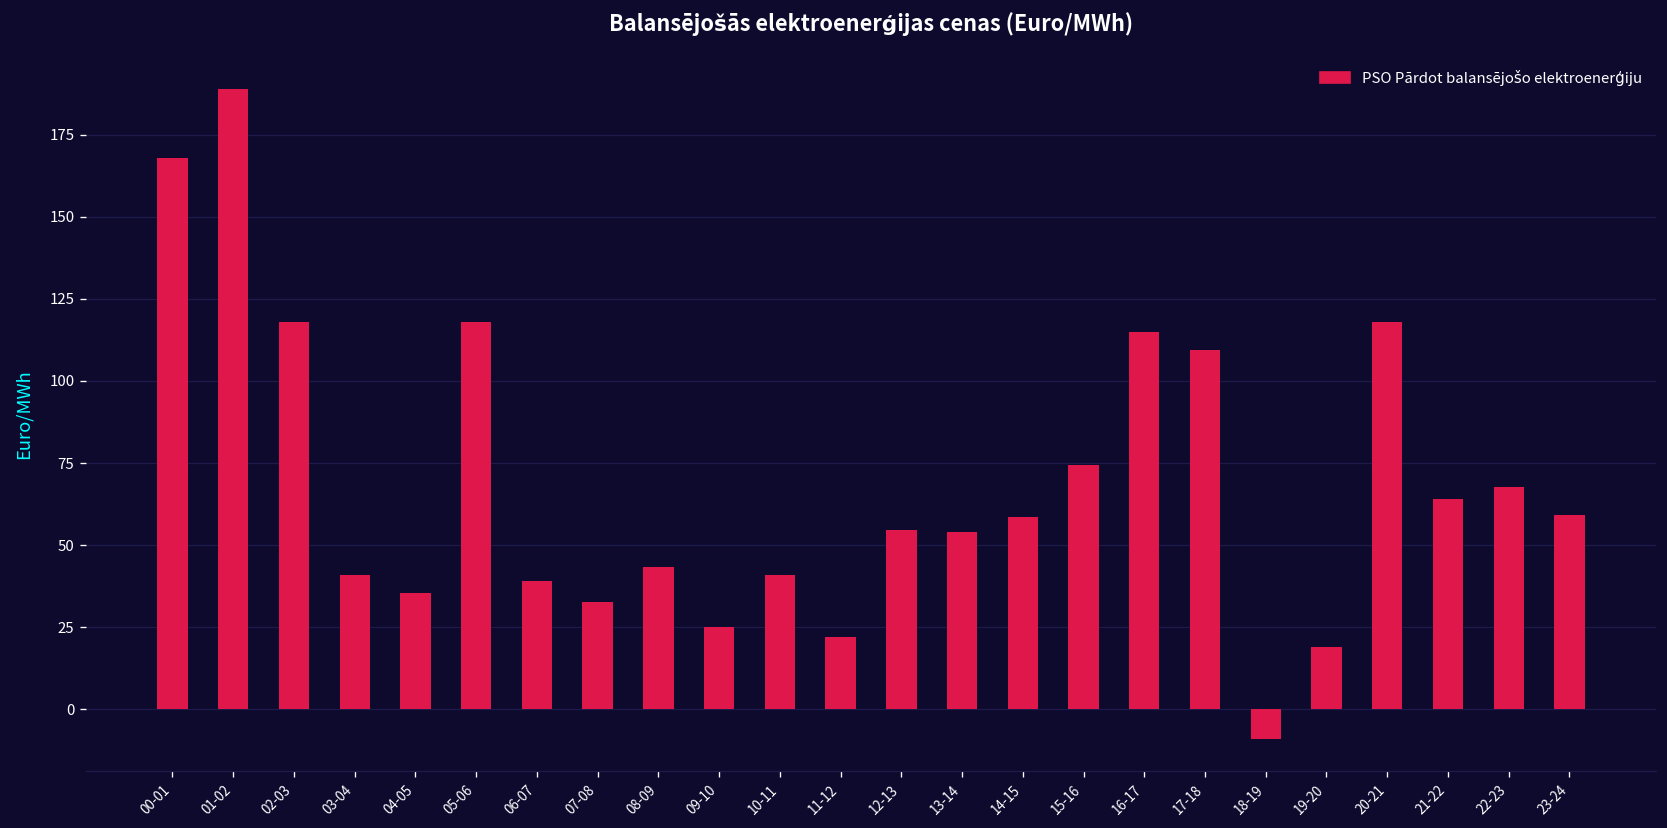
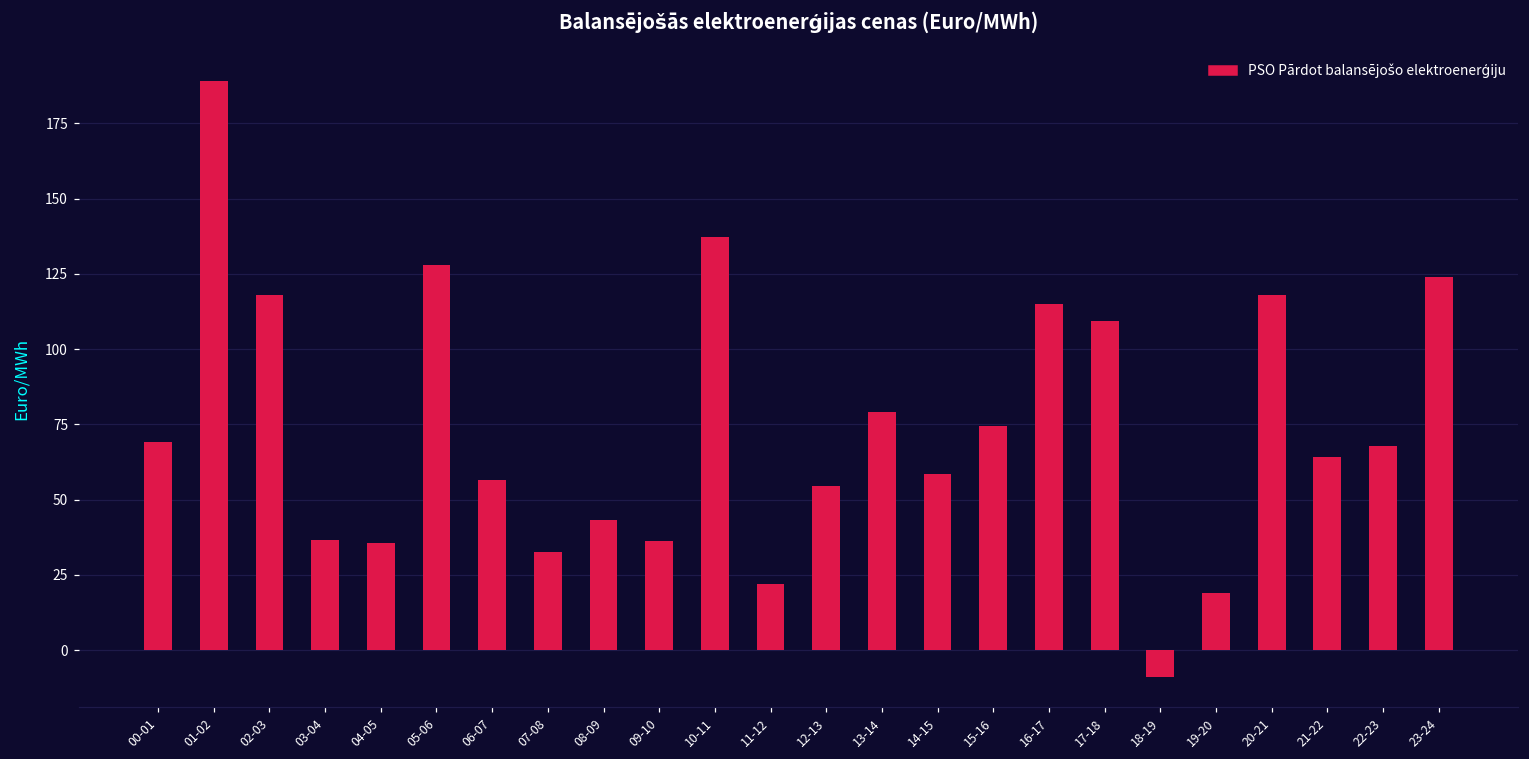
00-01: 168 -> 69
03-04: 41 -> 37
05-06: 118 -> 128
06-07: 39 -> 56
09-10: 25 -> 36
10-11: 41 -> 137
13-14: 54 -> 79
23-24: 59 -> 124
